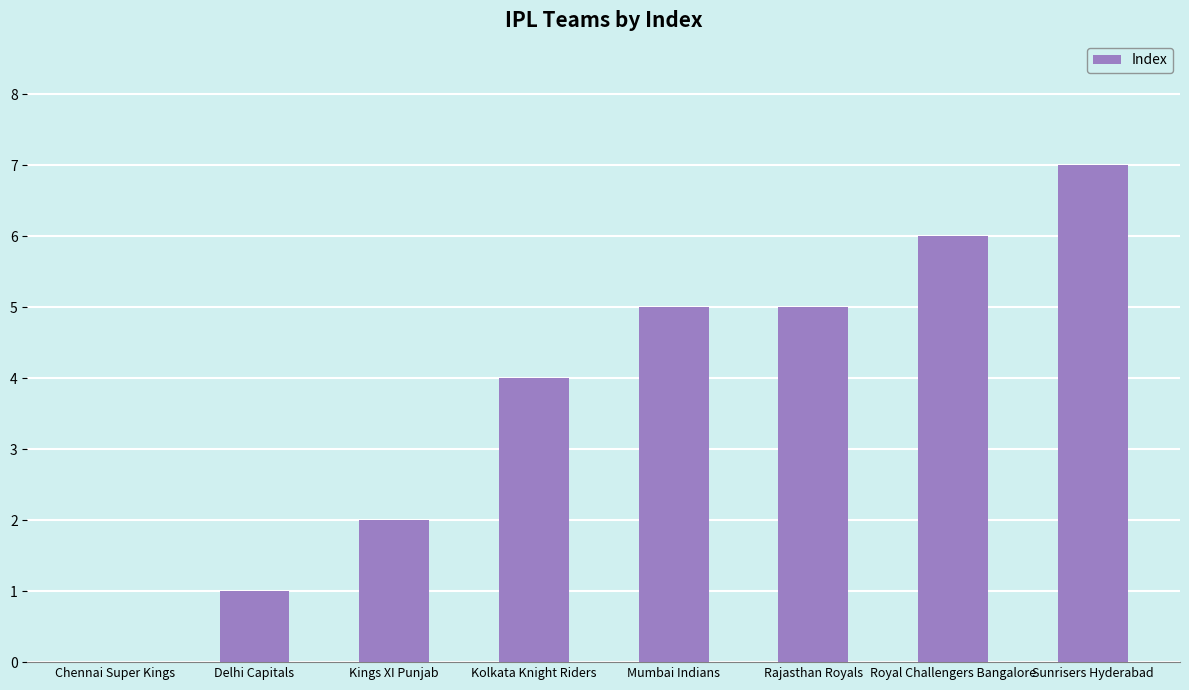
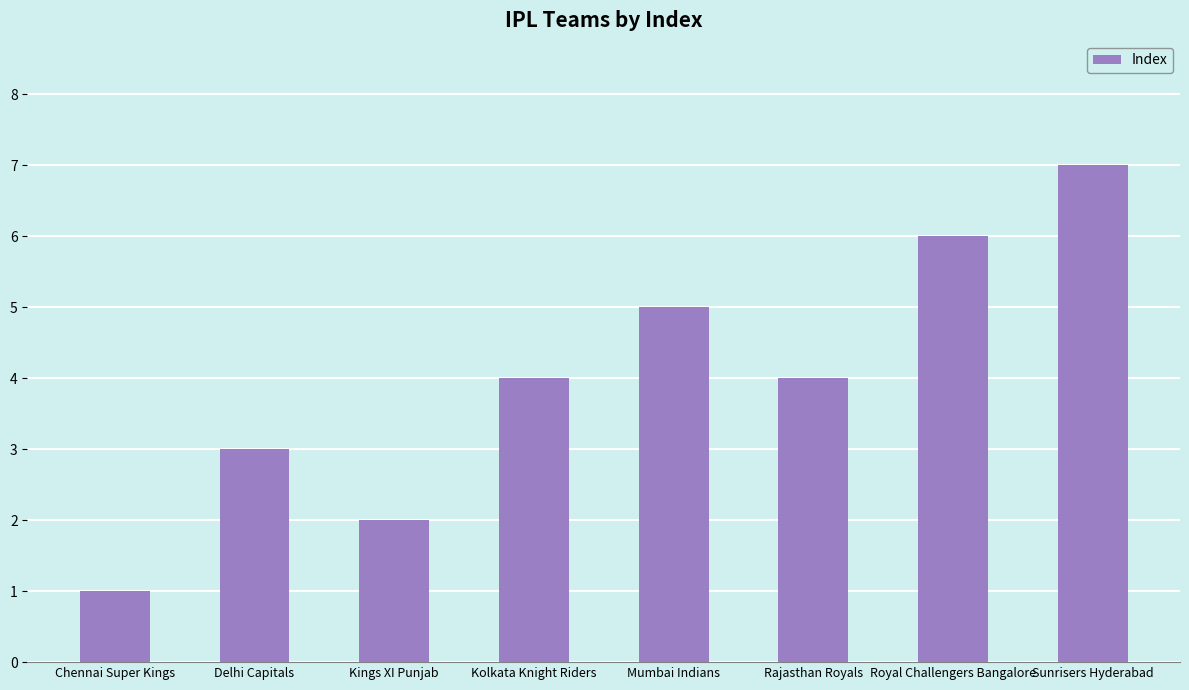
Chennai Super Kings: 0 -> 1
Delhi Capitals: 1 -> 3
Rajasthan Royals: 5 -> 4
